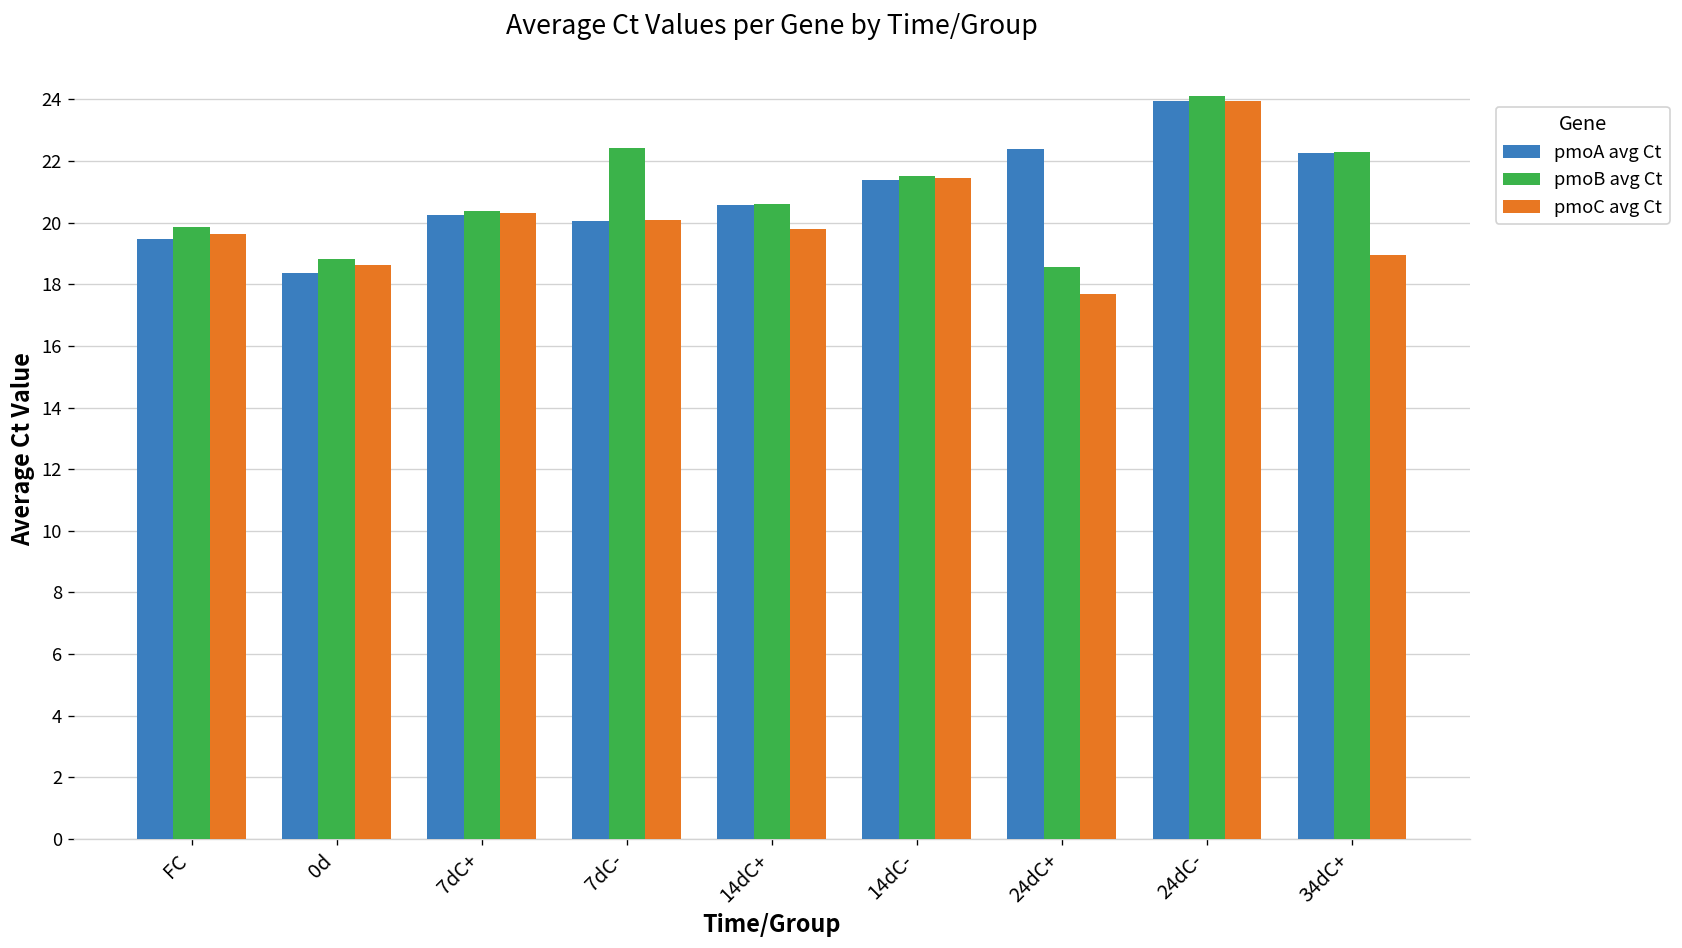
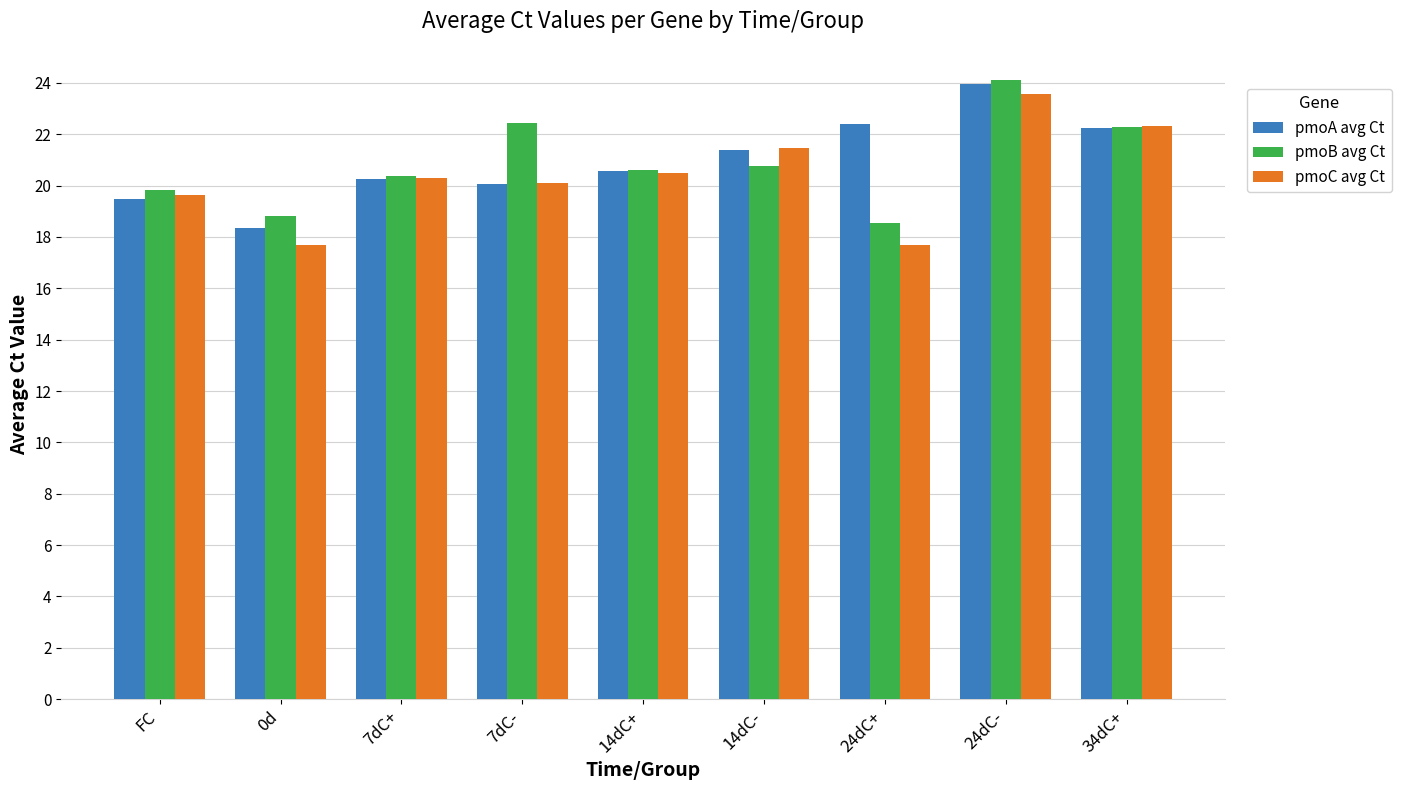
pmoC avg Ct, 0d: 18.6 -> 17.7
pmoC avg Ct, 14dC+: 19.8 -> 20.5
pmoB avg Ct, 14dC-: 21.5 -> 20.8
pmoC avg Ct, 24dC-: 24.0 -> 23.6
pmoC avg Ct, 34dC+: 19.0 -> 22.3
